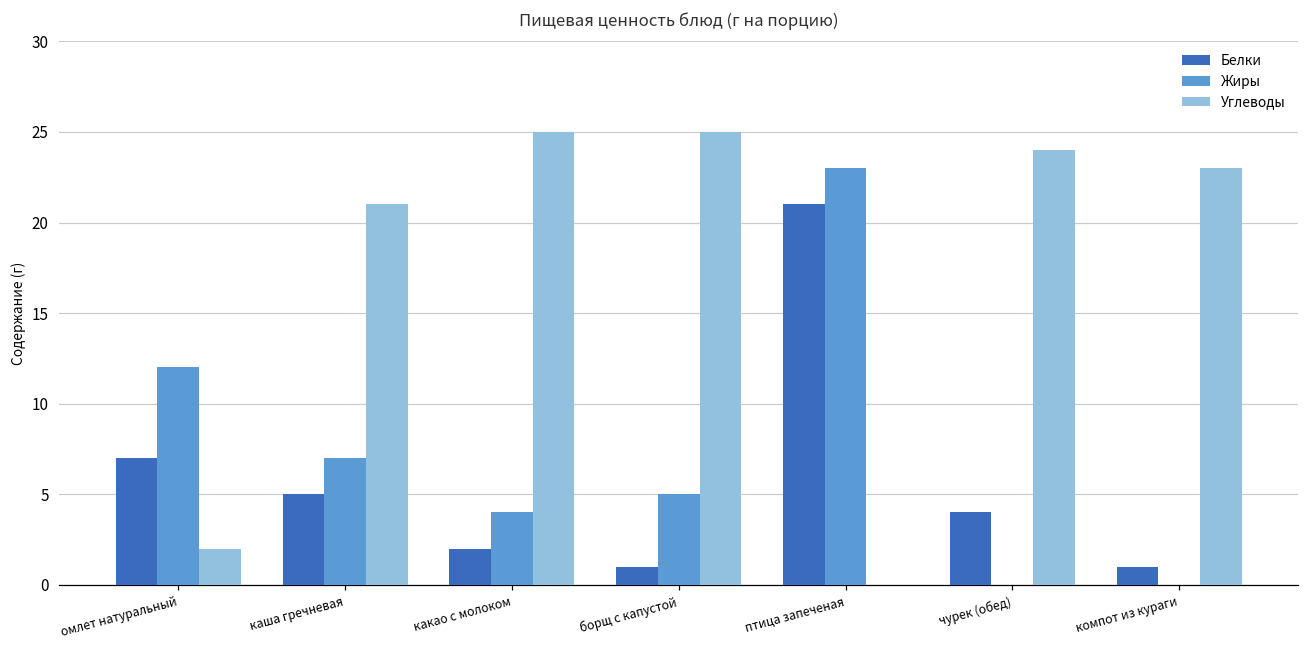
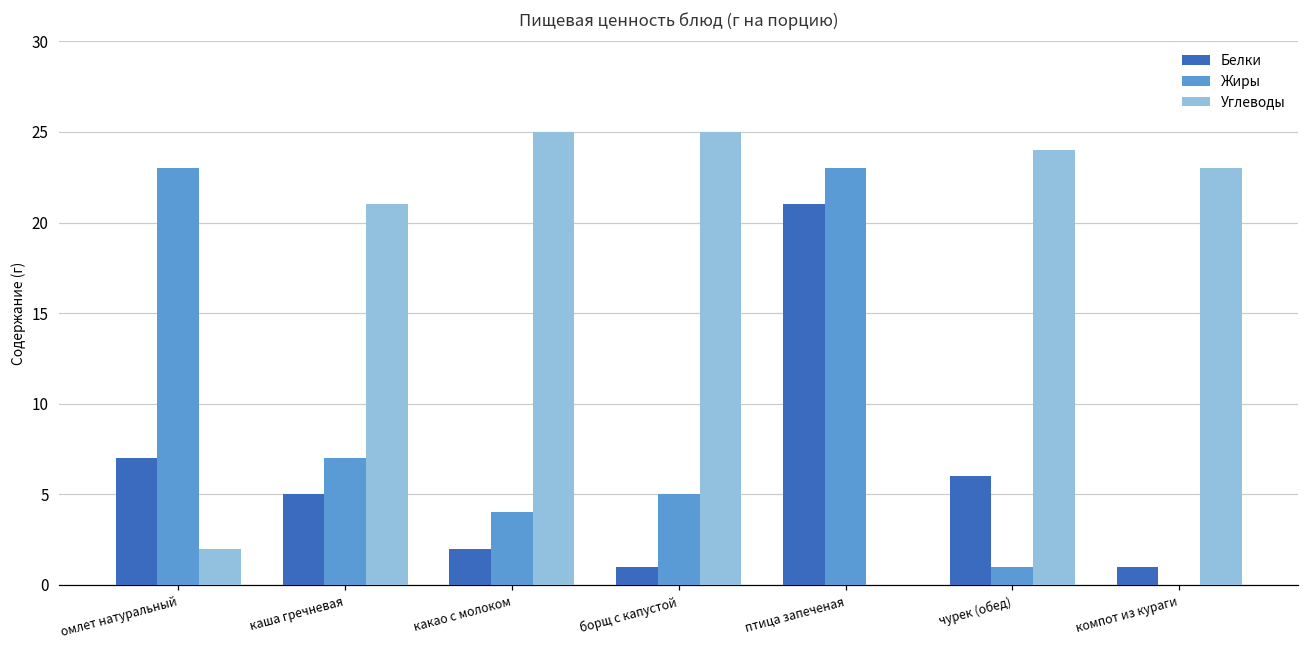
Жиры, омлет натуральный: 12 -> 23
Белки, чурек (обед): 4 -> 6
Жиры, чурек (обед): 0 -> 1
